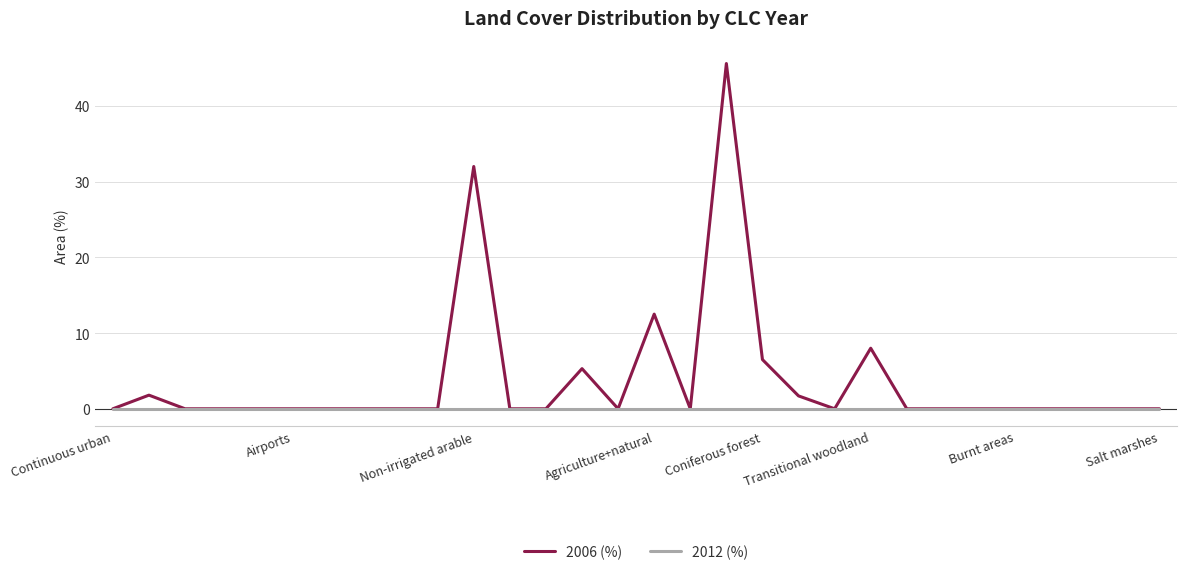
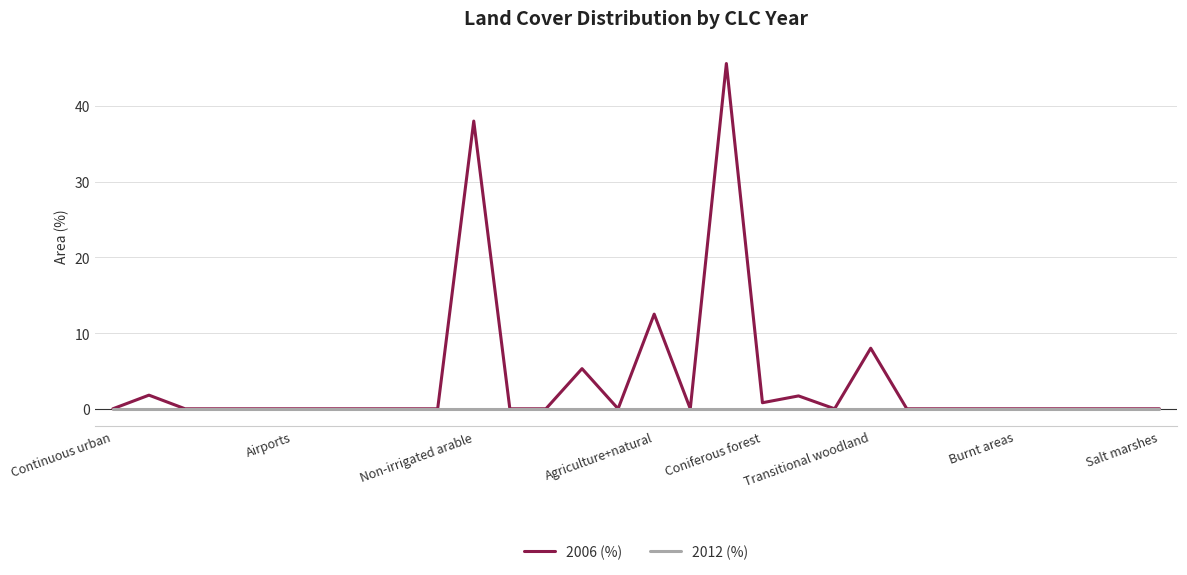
2006 (%), Non-irrigated arable: 32 -> 38
2006 (%), Coniferous forest: 7 -> 1
